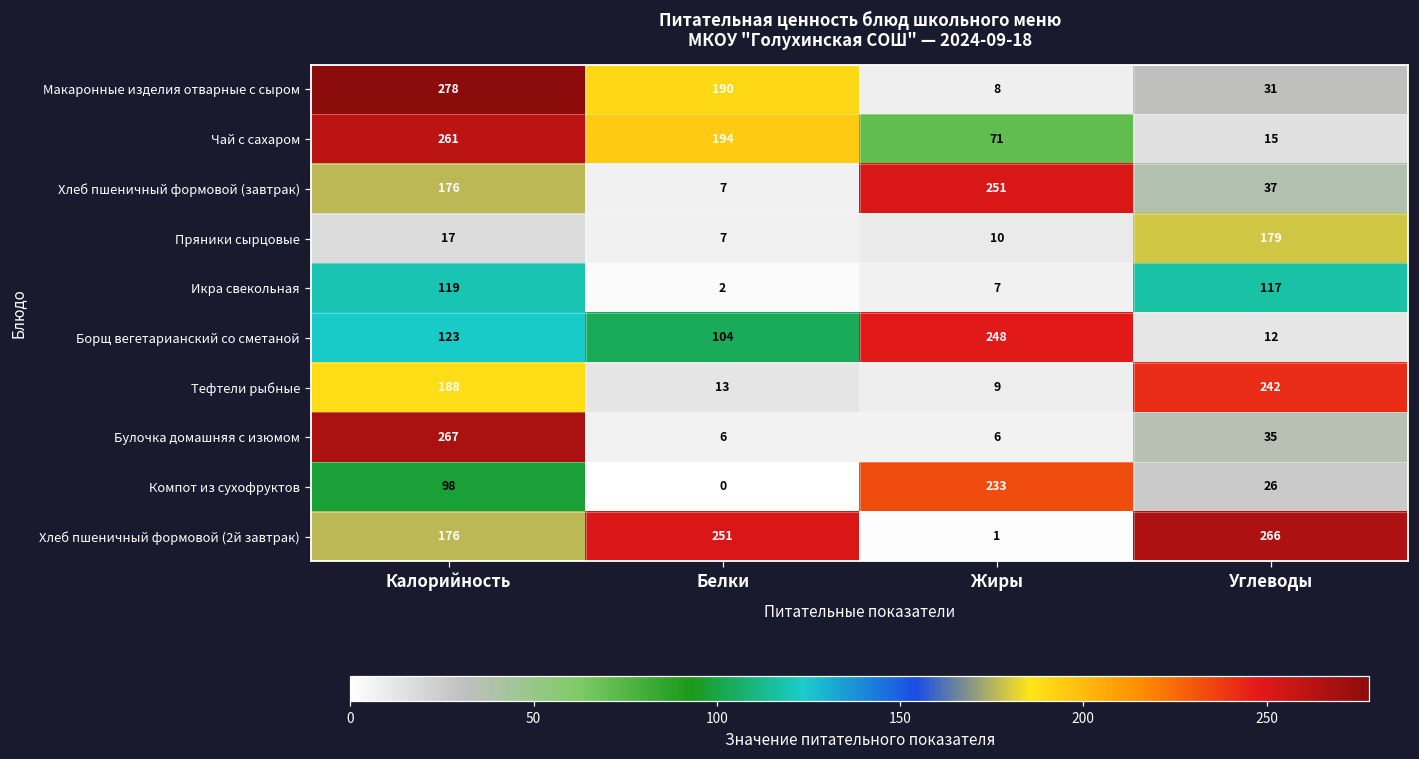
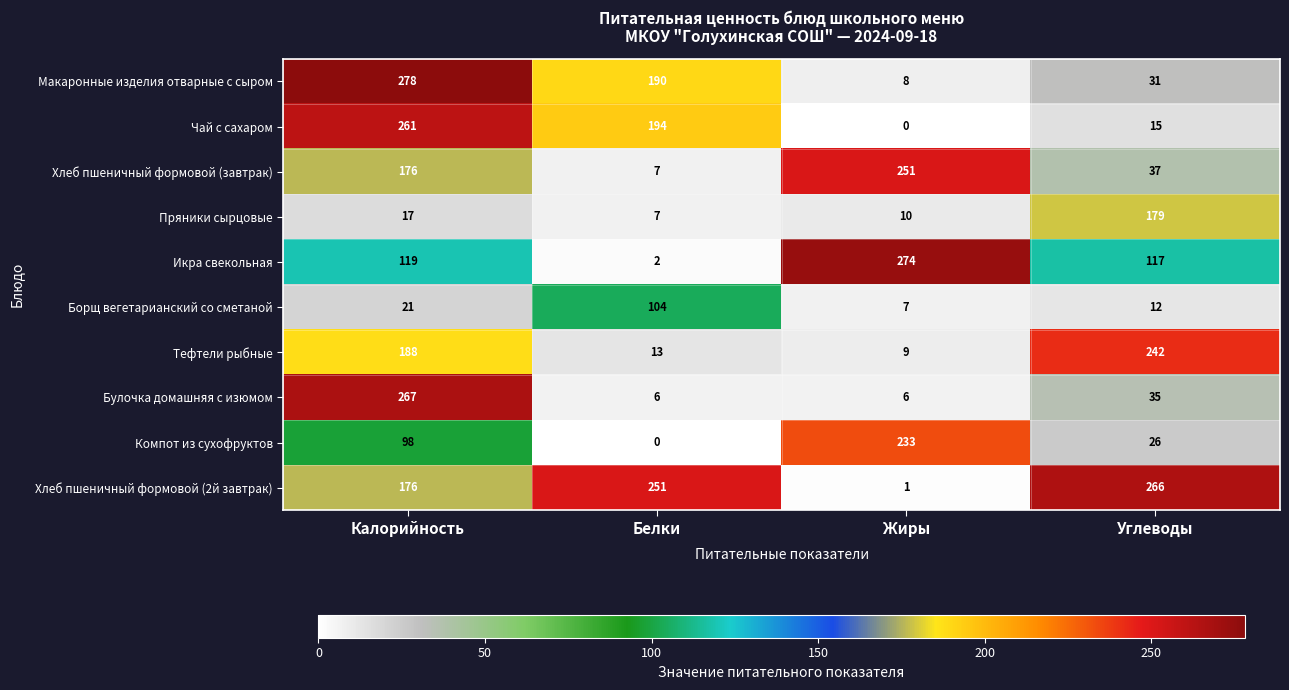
Чай с сахаром, Жиры: 71 -> 0
Икра свекольная, Жиры: 7 -> 274
Борщ вегетарианский со сметаной, Калорийность: 123 -> 21
Борщ вегетарианский со сметаной, Жиры: 248 -> 7
